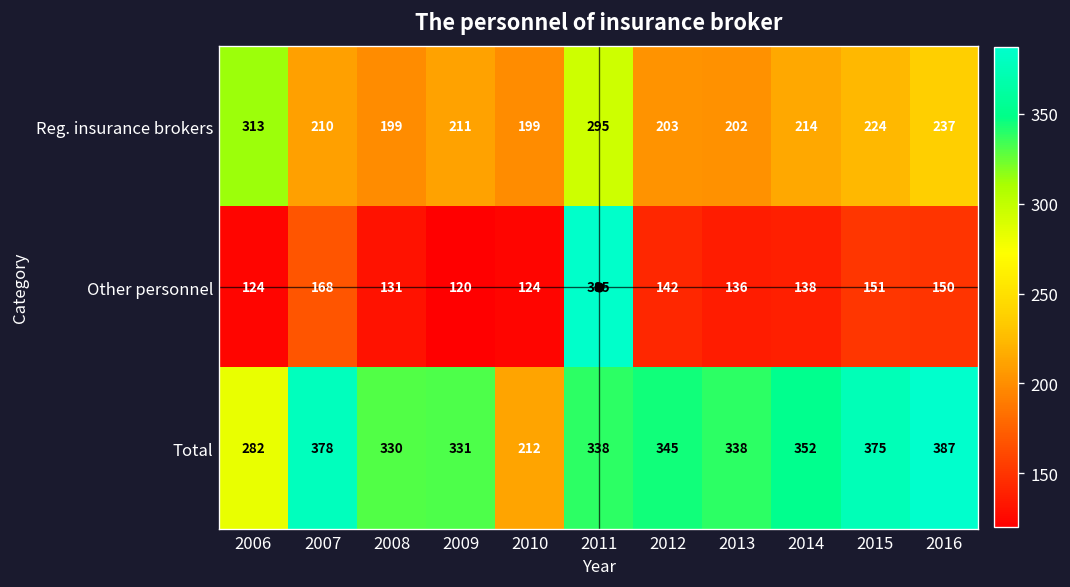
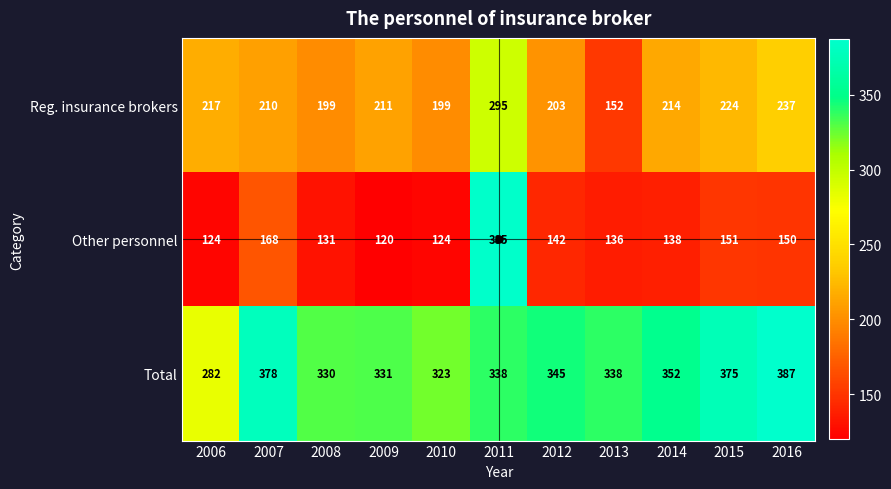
Reg. insurance brokers, 2006: 313 -> 217
Reg. insurance brokers, 2013: 202 -> 152
Total, 2010: 212 -> 323
